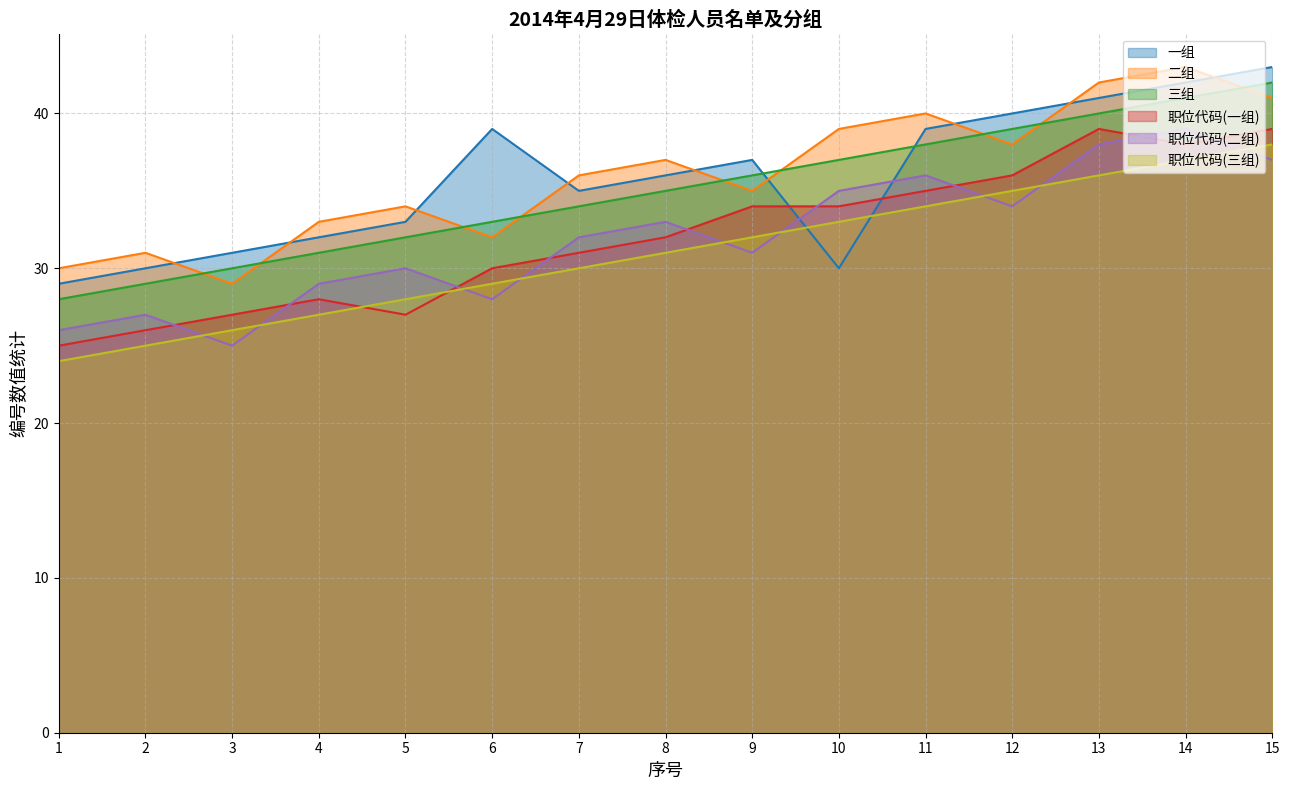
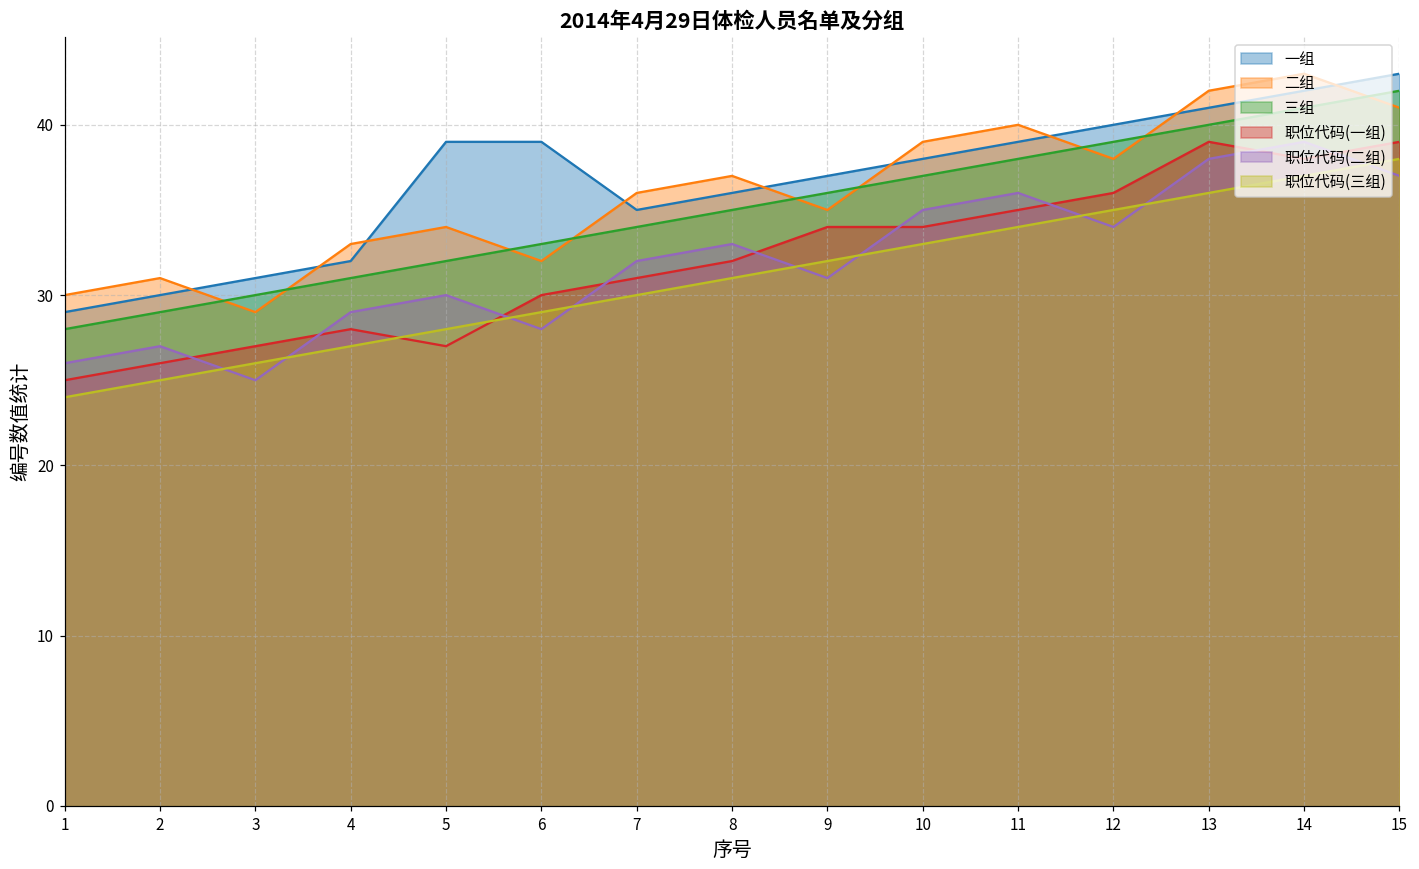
一组, 5: 33 -> 39
一组, 10: 30 -> 38
